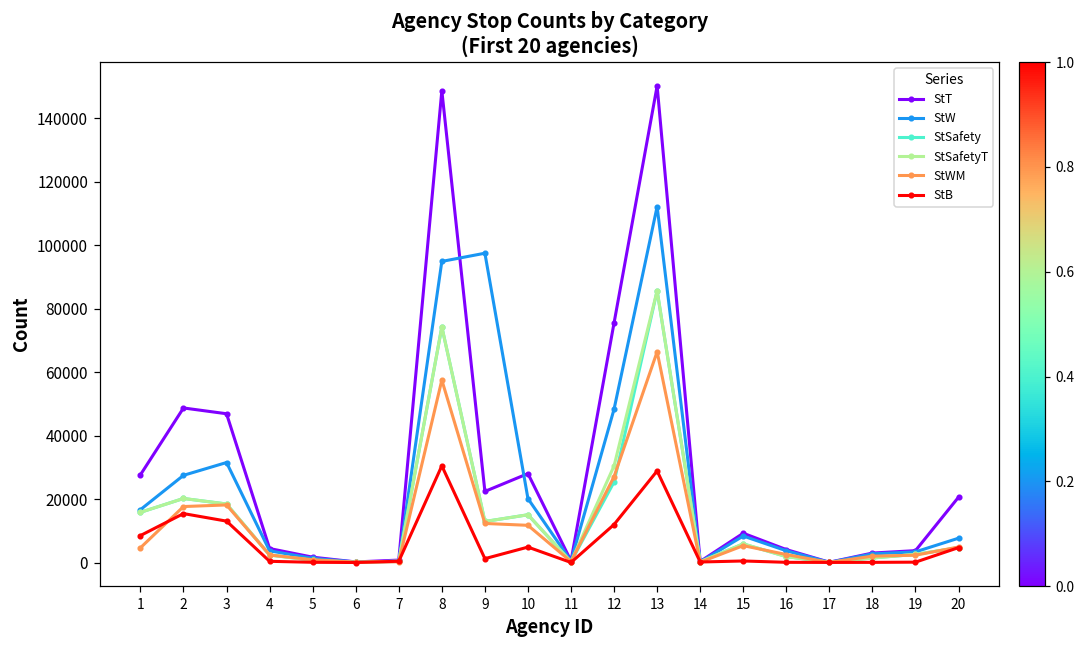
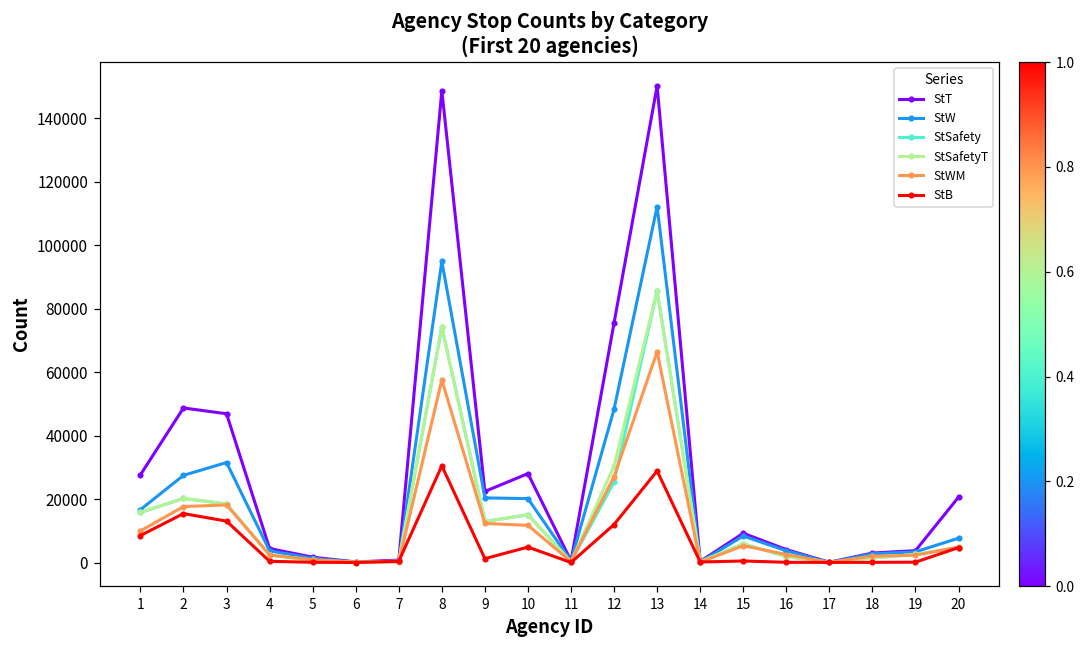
StWM, 1: 5000 -> 10000
StW, 9: 97000 -> 20000
